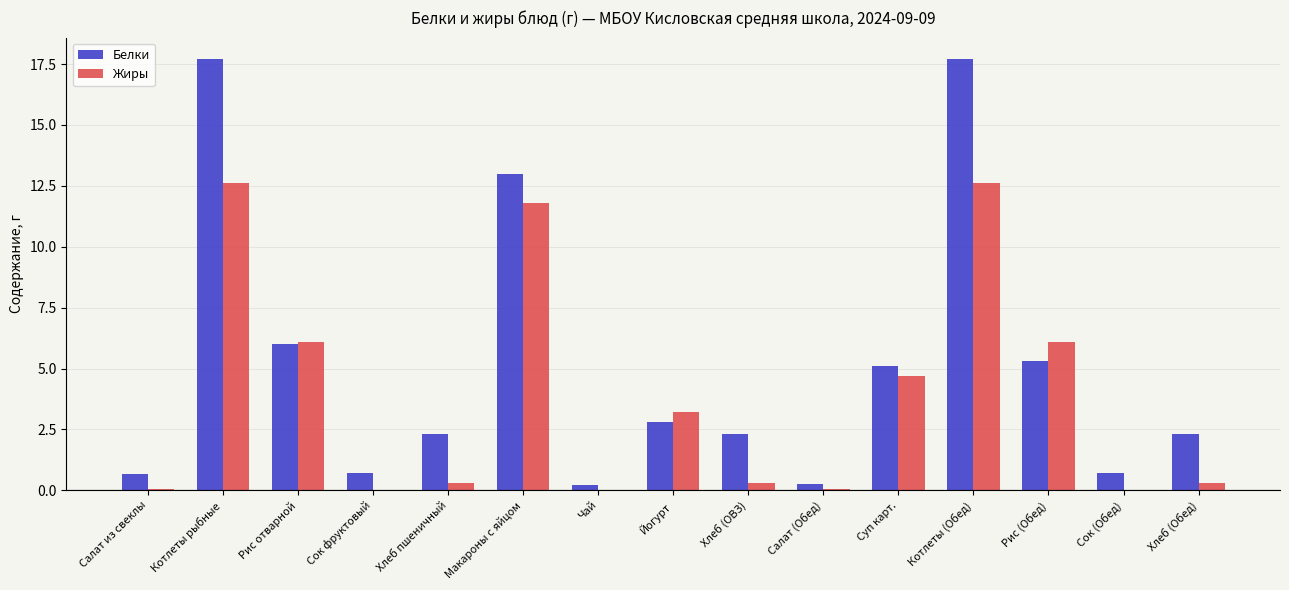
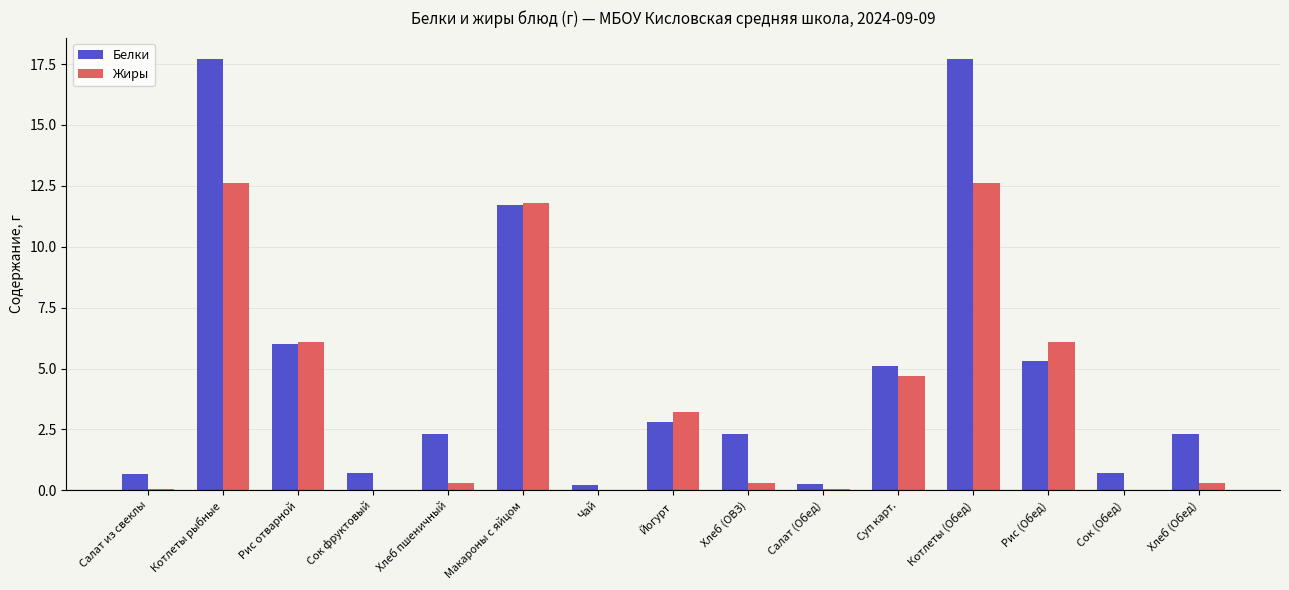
Белки, Макароны с яйцом: 13.0 -> 11.7
